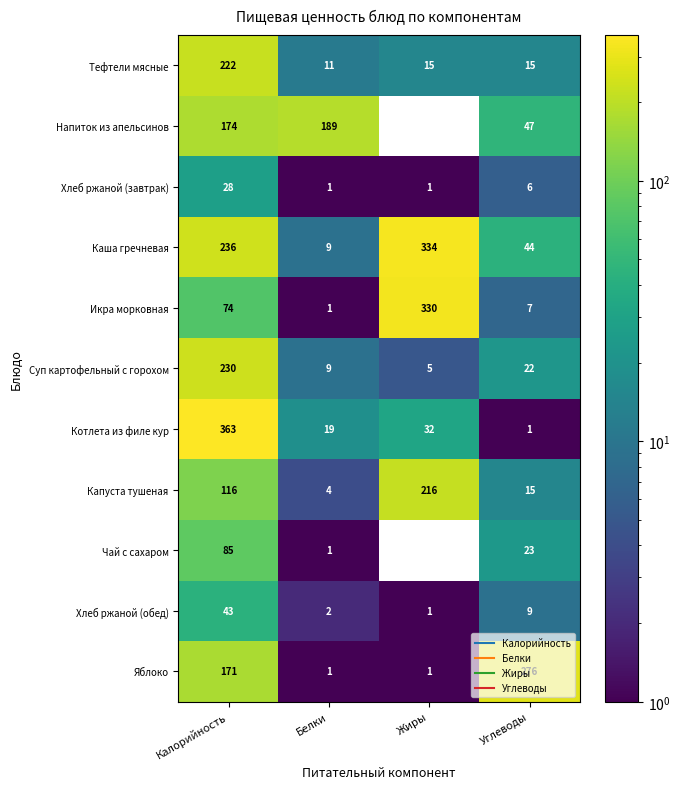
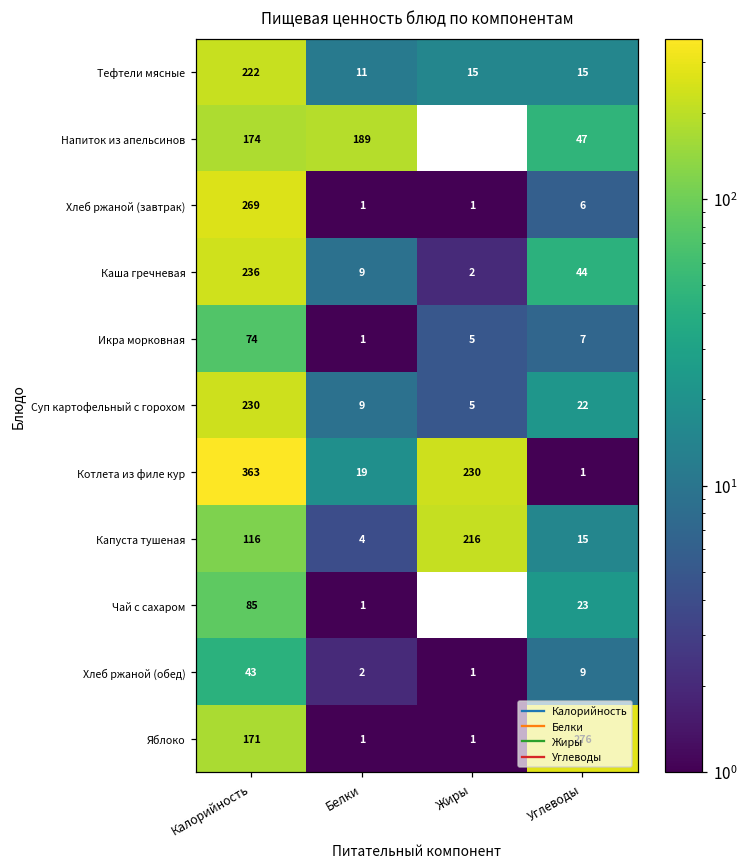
Хлеб ржаной (завтрак), Калорийность: 28 -> 269
Каша гречневая, Жиры: 334 -> 2
Икра морковная, Жиры: 330 -> 5
Котлета из филе кур, Жиры: 32 -> 230
